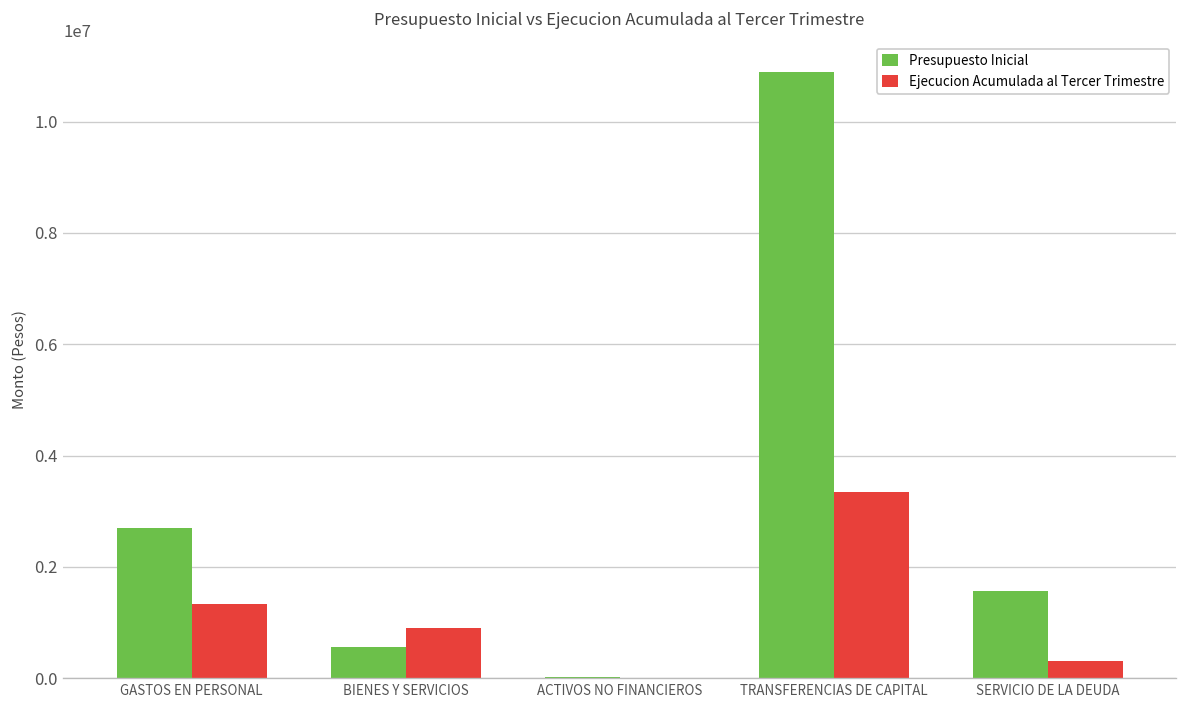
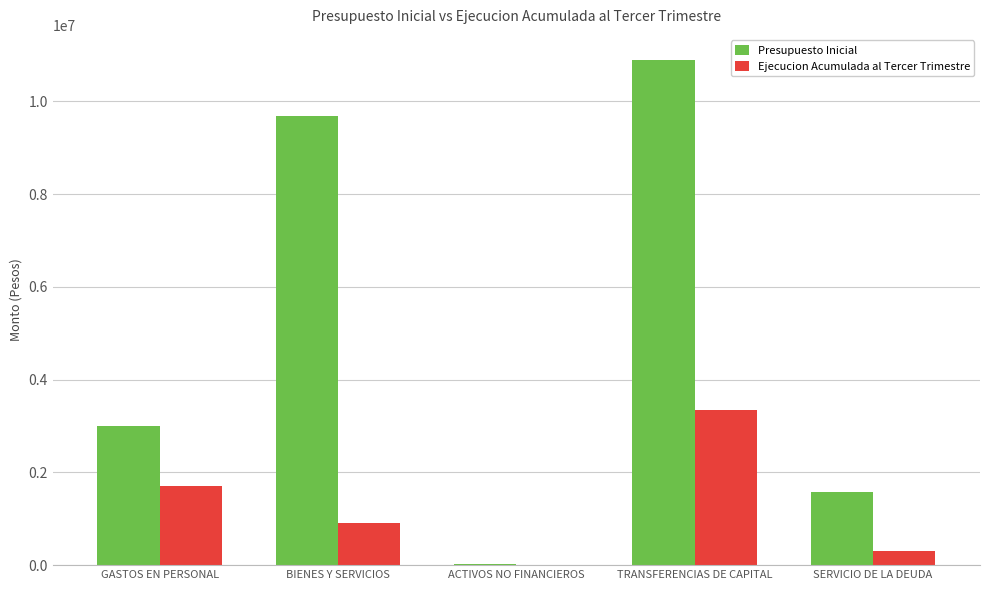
Presupuesto Inicial, GASTOS EN PERSONAL: 2700000 -> 3000000
Ejecucion Acumulada al Tercer Trimestre, GASTOS EN PERSONAL: 1300000 -> 1700000
Presupuesto Inicial, BIENES Y SERVICIOS: 600000 -> 9700000
